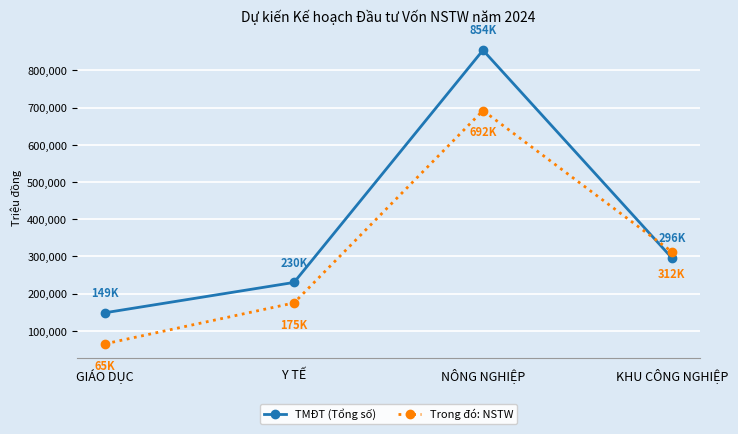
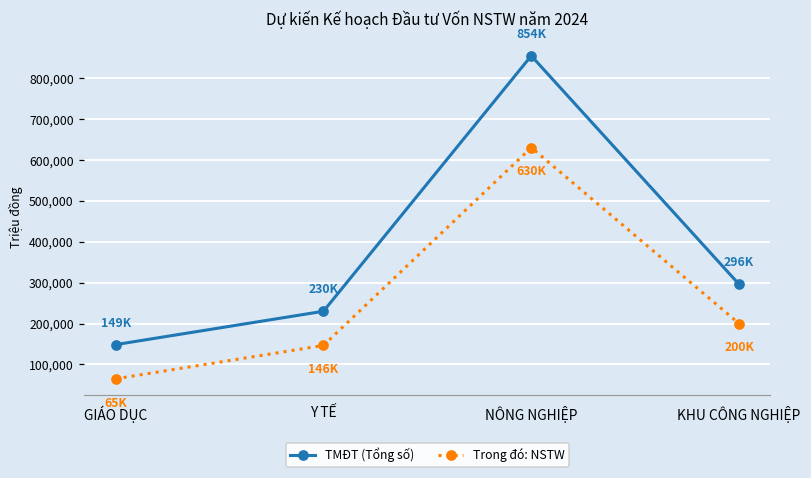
Trong đó: NSTW, Y TẾ: 175K -> 146K
Trong đó: NSTW, NÔNG NGHIỆP: 692K -> 630K
Trong đó: NSTW, KHU CÔNG NGHIỆP: 312K -> 200K
